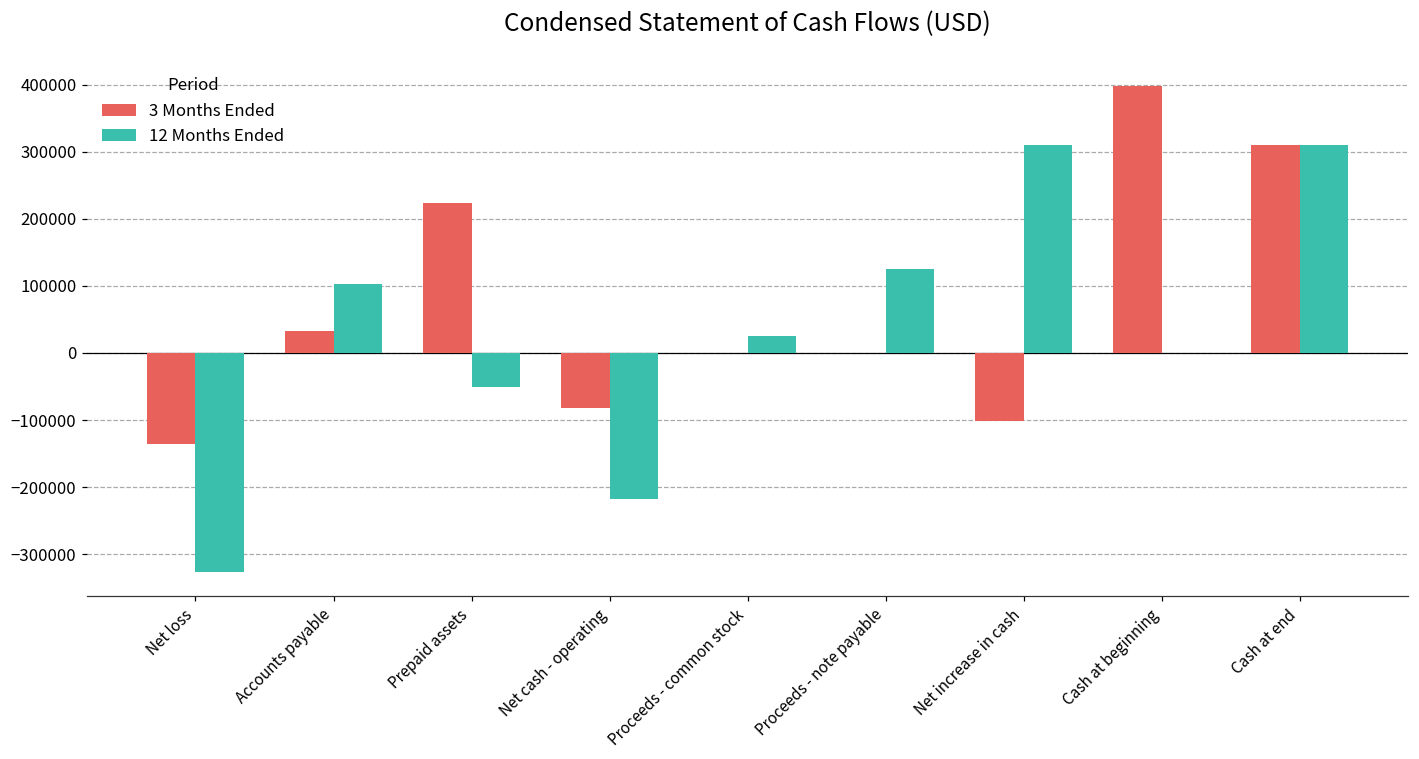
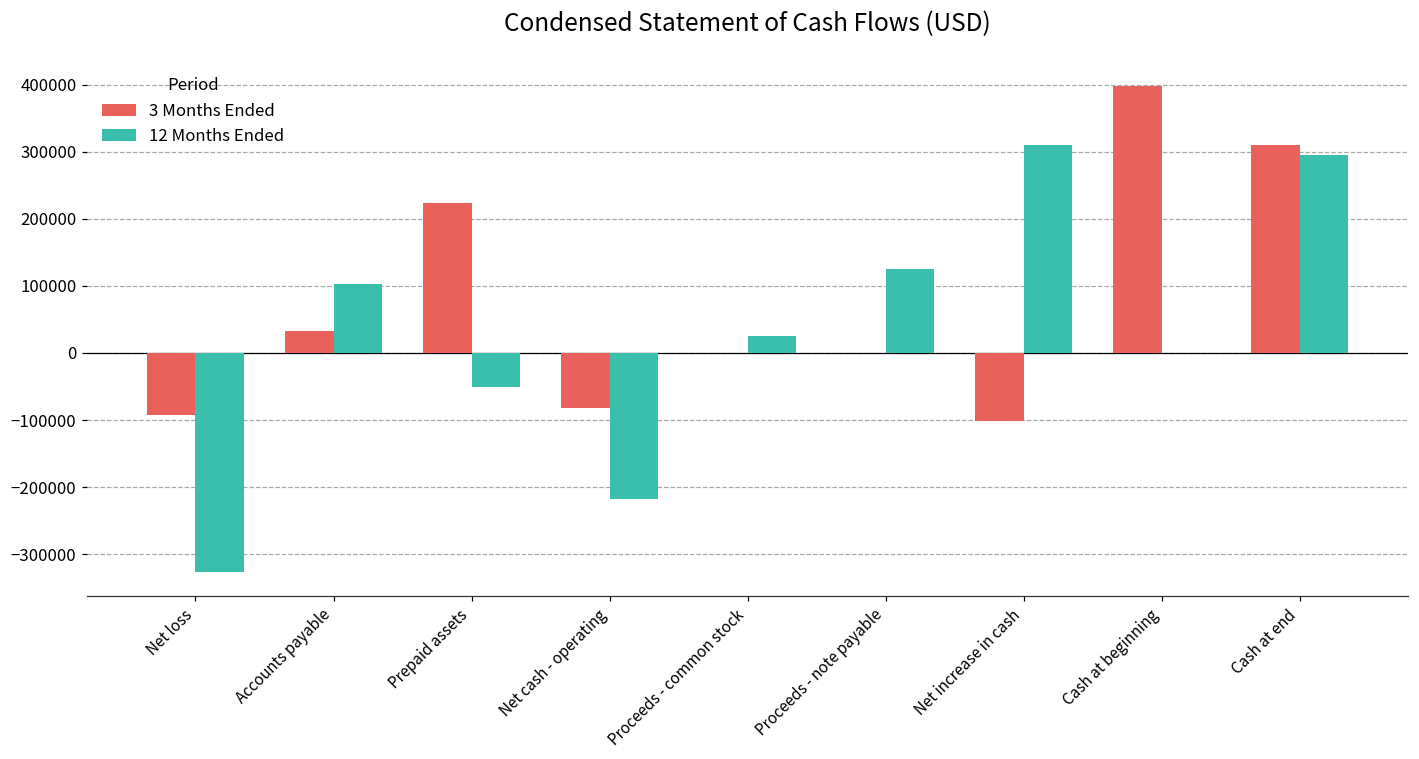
3 Months Ended, Net loss: -140000 -> -90000
12 Months Ended, Cash at end: 310000 -> 290000
